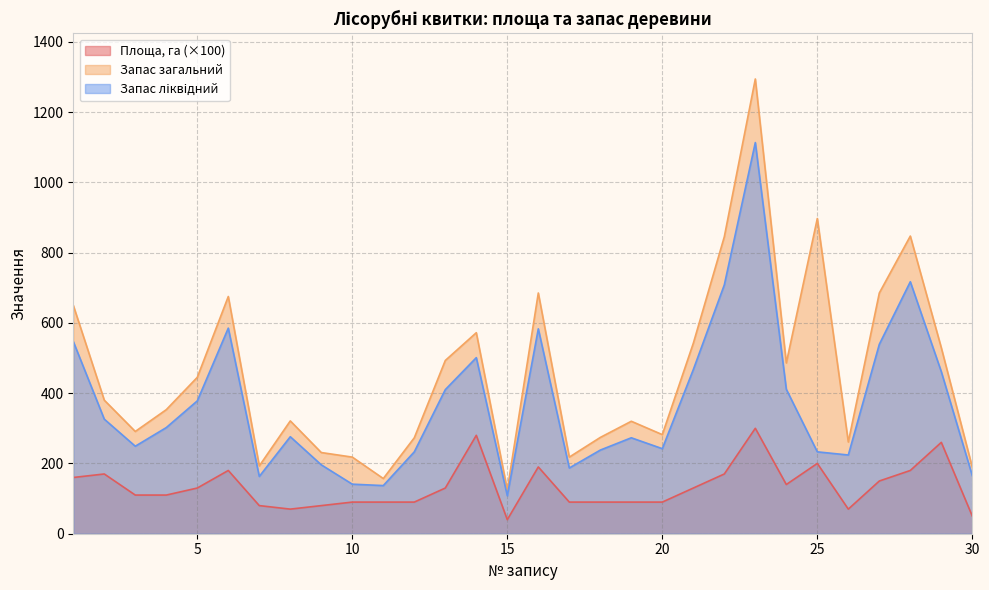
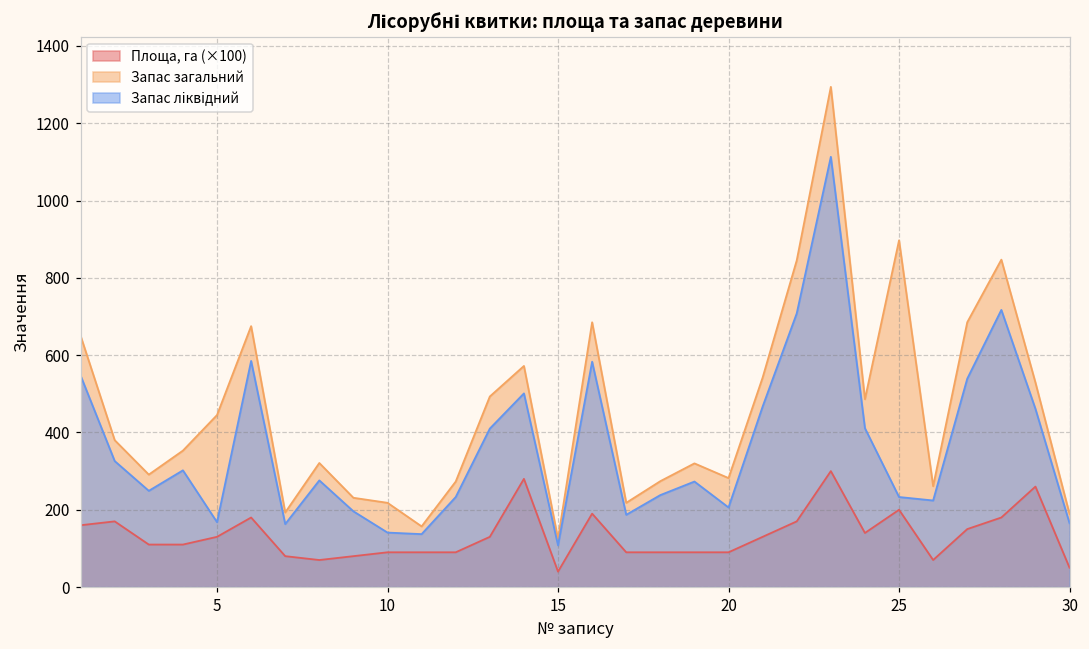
Запас ліквідний, 5: 380 -> 170
Запас ліквідний, 20: 240 -> 210
